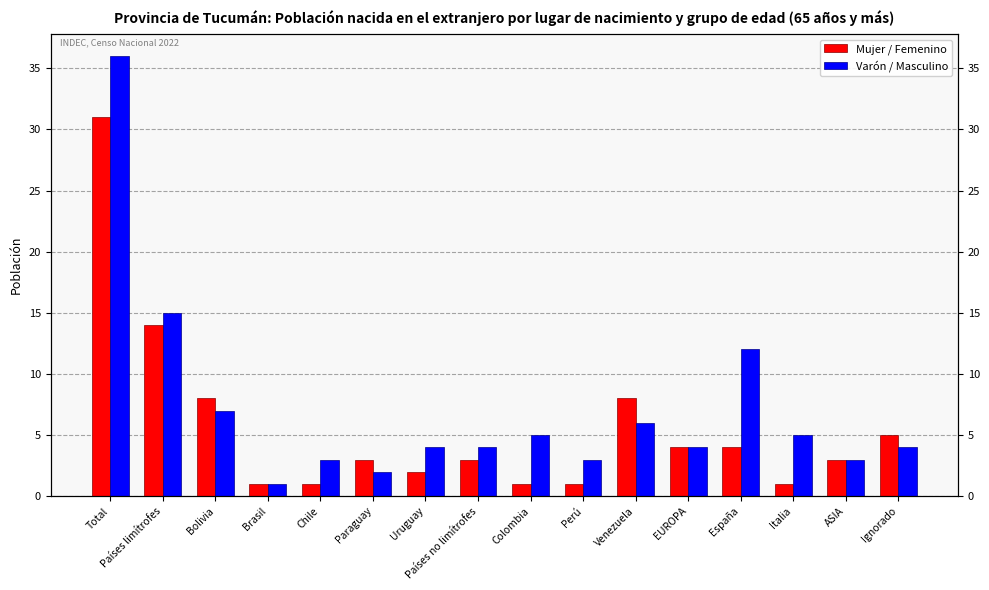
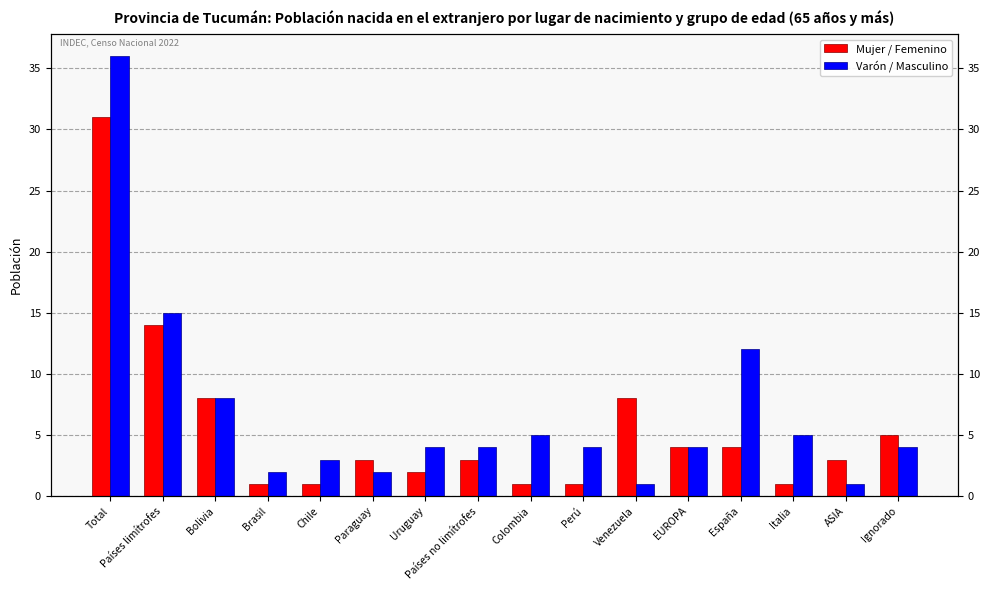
Varón / Masculino, Bolivia: 7 -> 8
Varón / Masculino, Brasil: 1 -> 2
Varón / Masculino, Perú: 3 -> 4
Varón / Masculino, Venezuela: 6 -> 1
Varón / Masculino, ASIA: 3 -> 1
